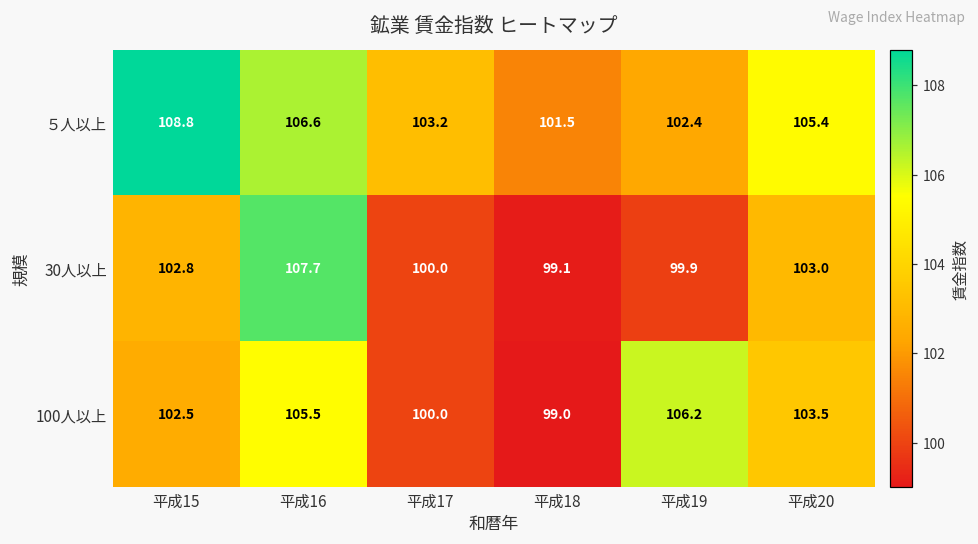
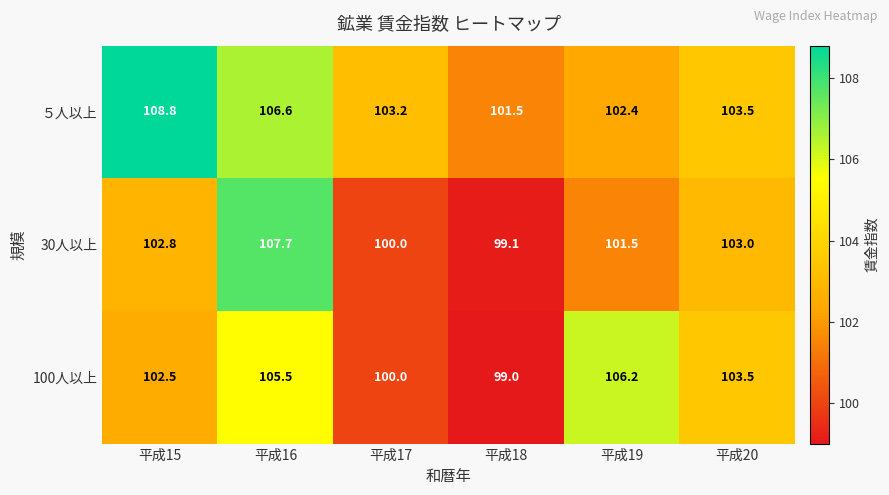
５人以上, 平成20: 105.4 -> 103.5
30人以上, 平成19: 99.9 -> 101.5
